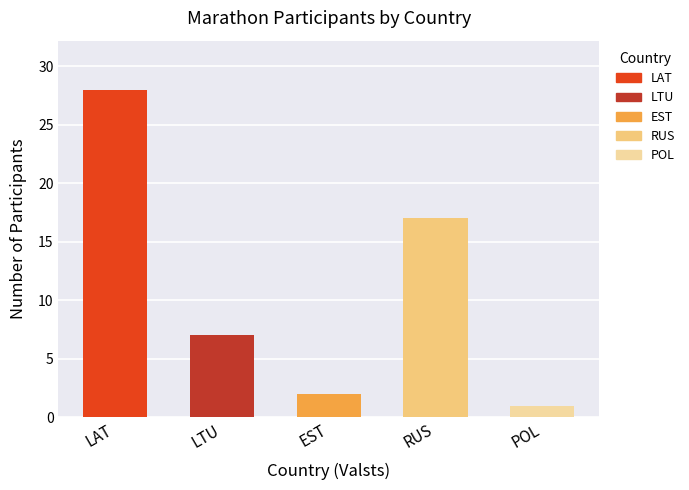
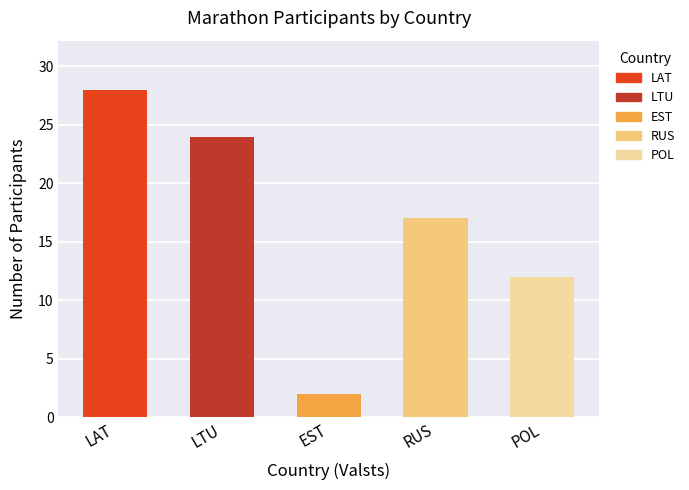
LTU: 7 -> 24
POL: 1 -> 12
